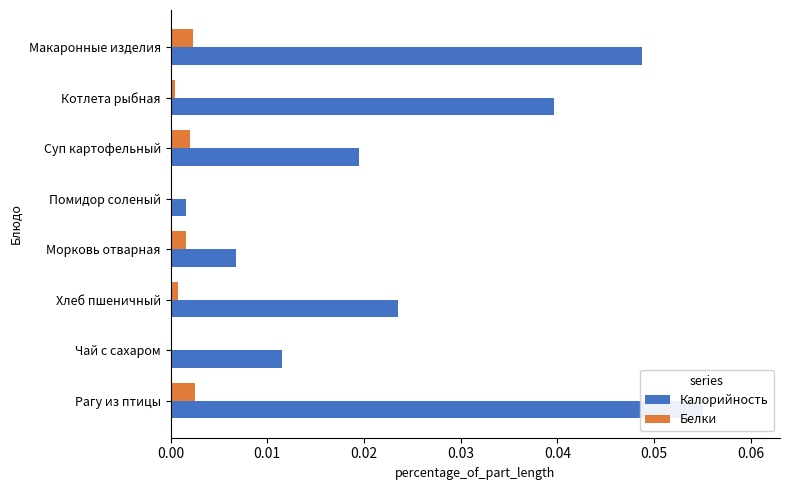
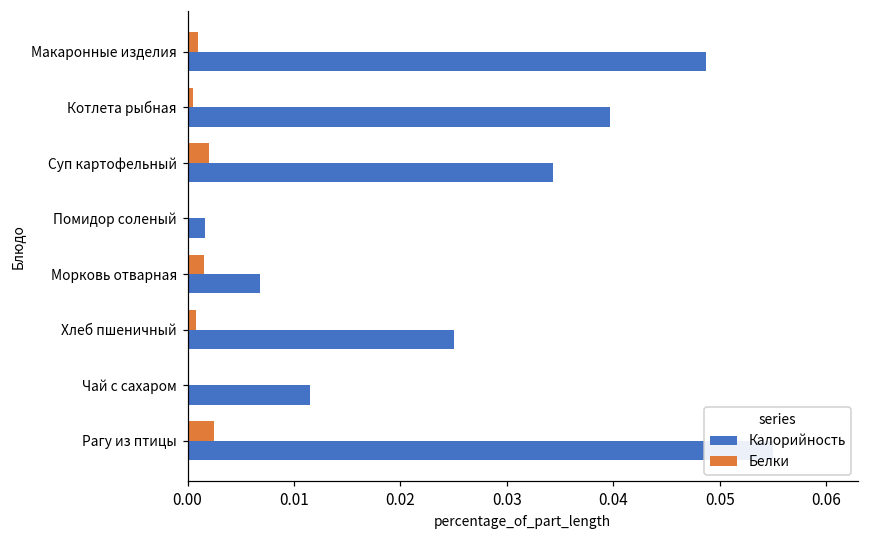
Белки, Макаронные изделия: 0.002 -> 0.001
Калорийность, Суп картофельный: 0.019 -> 0.034
Калорийность, Хлеб пшеничный: 0.024 -> 0.025
